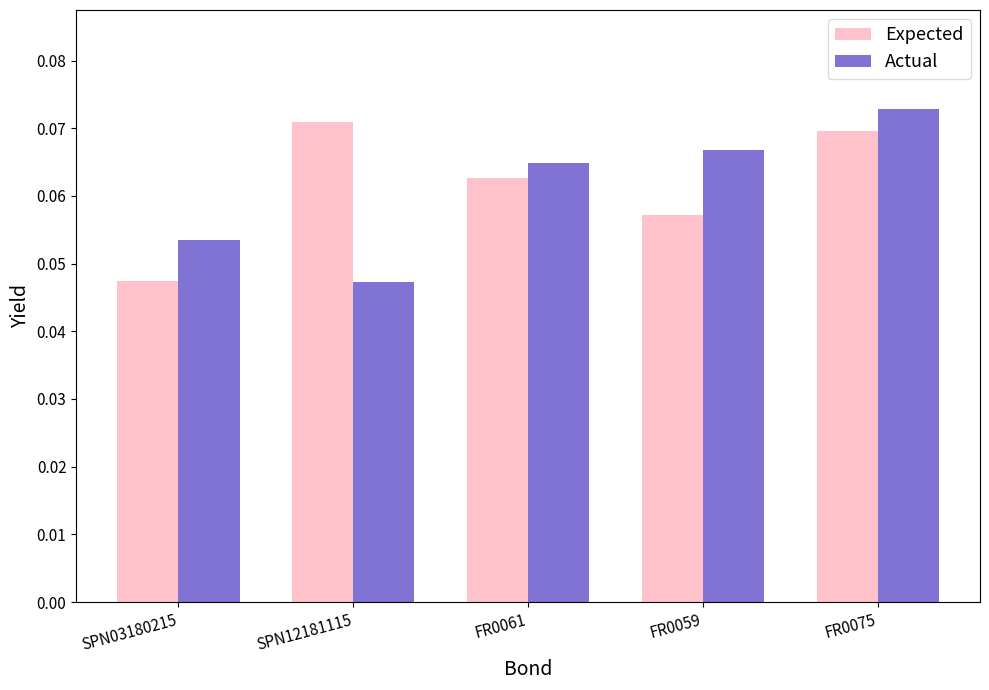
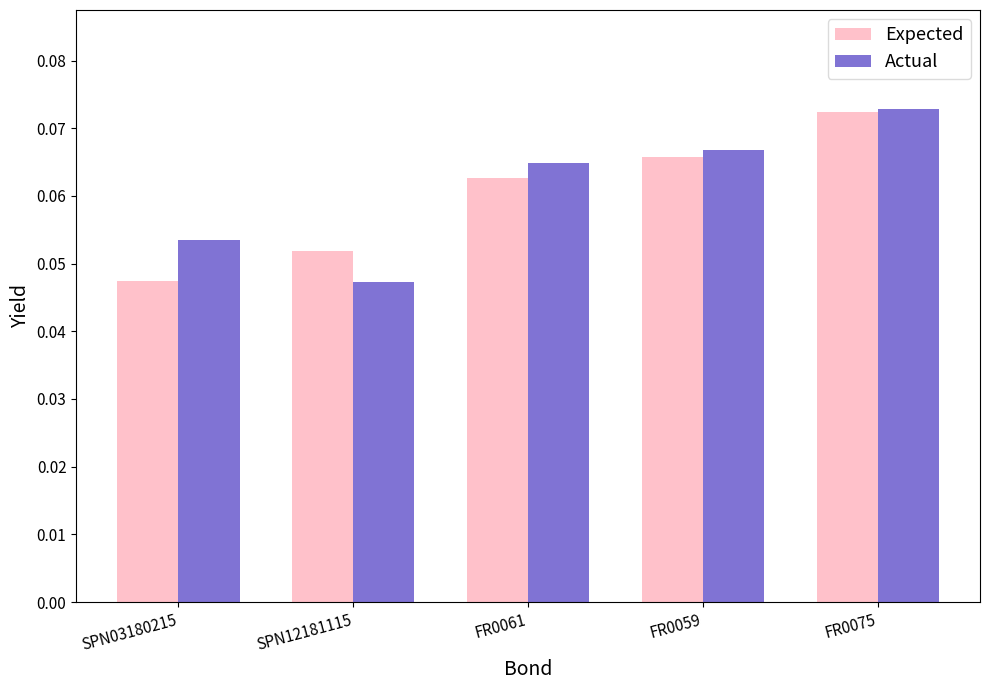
Expected, SPN12181115: 0.071 -> 0.052
Expected, FR0059: 0.057 -> 0.066
Expected, FR0075: 0.070 -> 0.072
